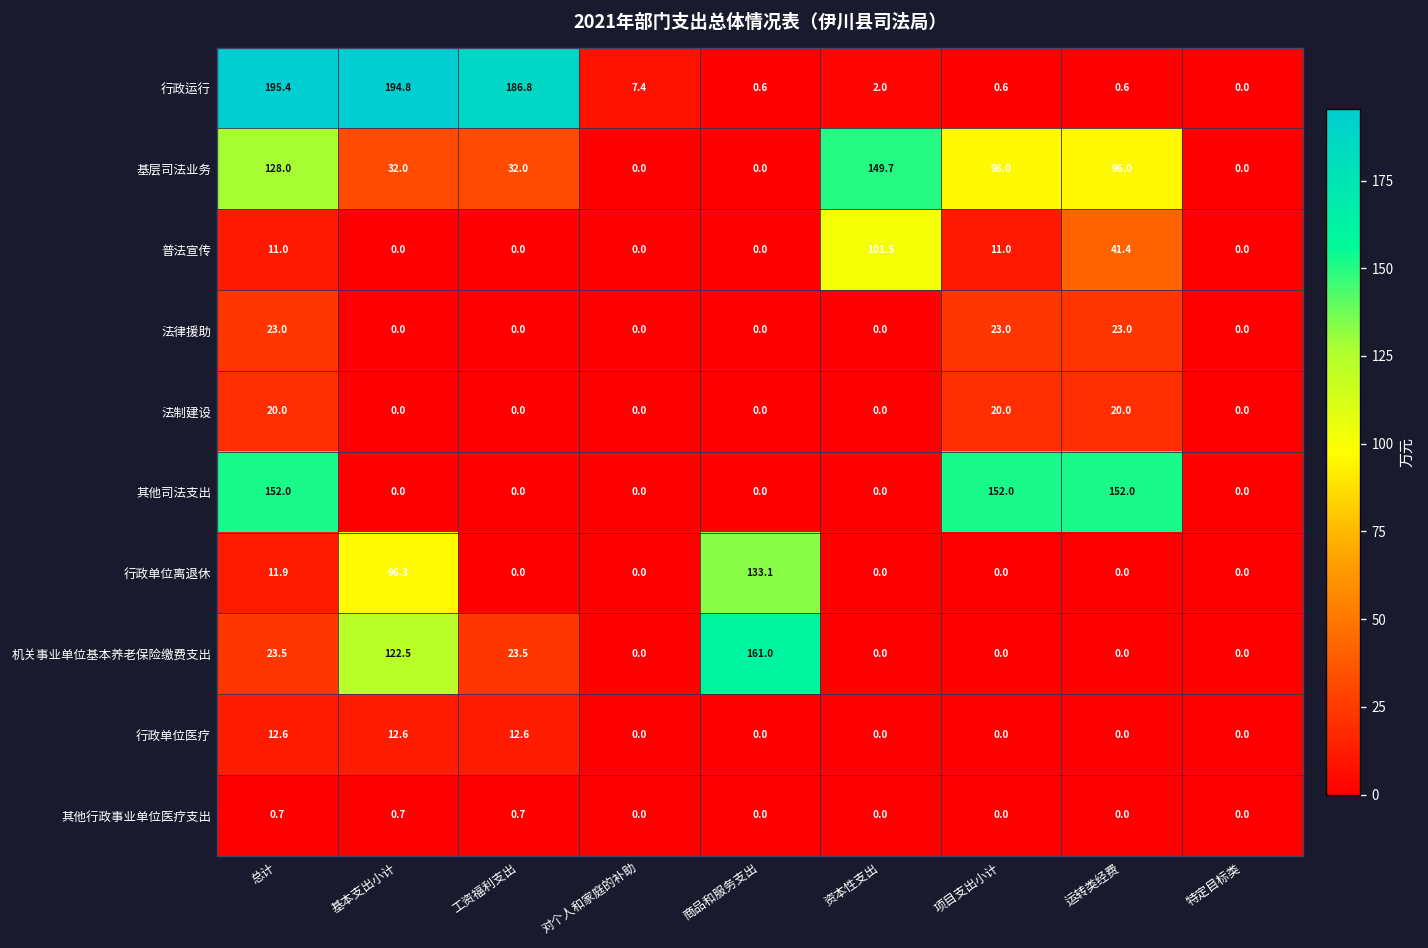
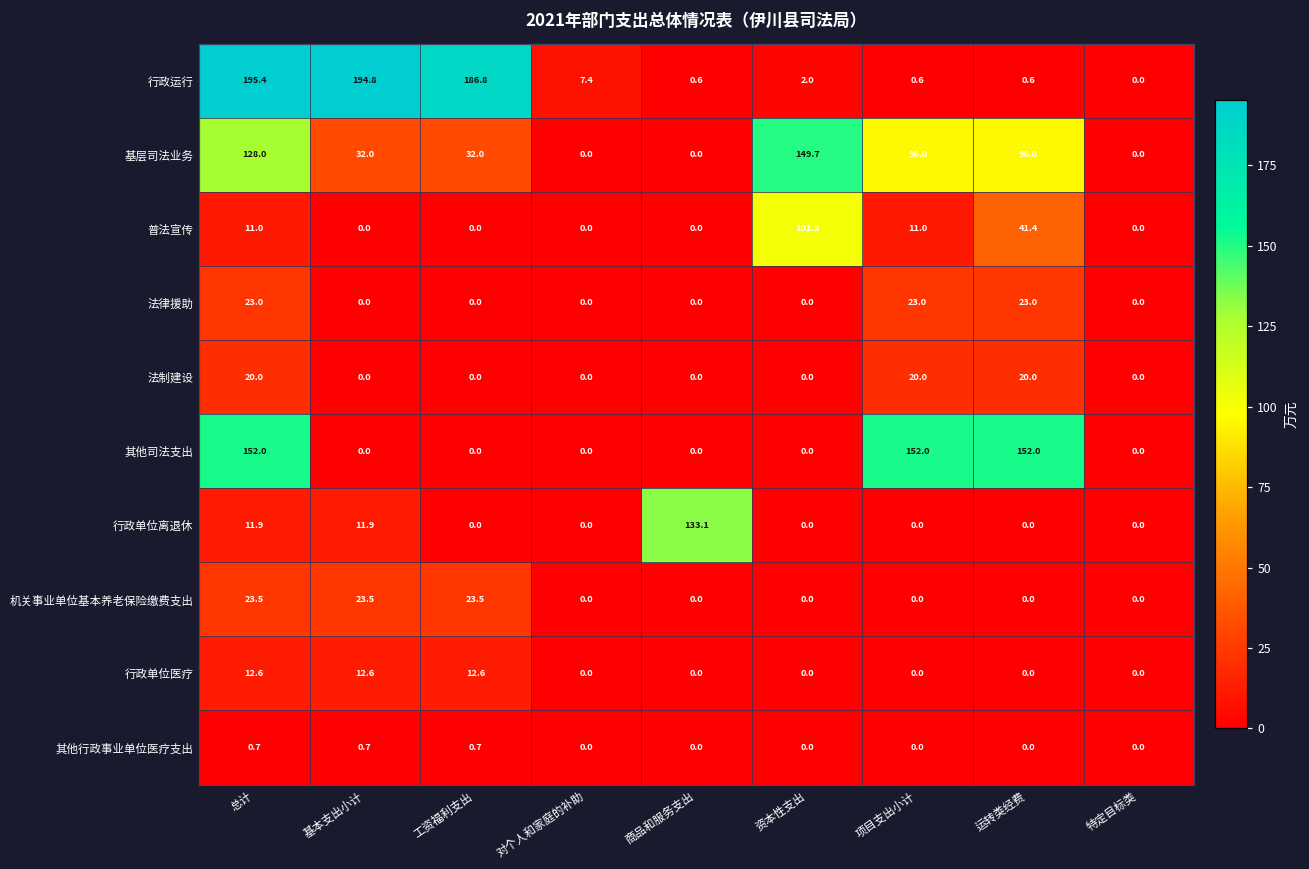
行政单位离退休, 基本支出小计: 96.3 -> 11.9
机关事业单位基本养老保险缴费支出, 基本支出小计: 122.5 -> 23.5
机关事业单位基本养老保险缴费支出, 商品和服务支出: 161.0 -> 0.0
